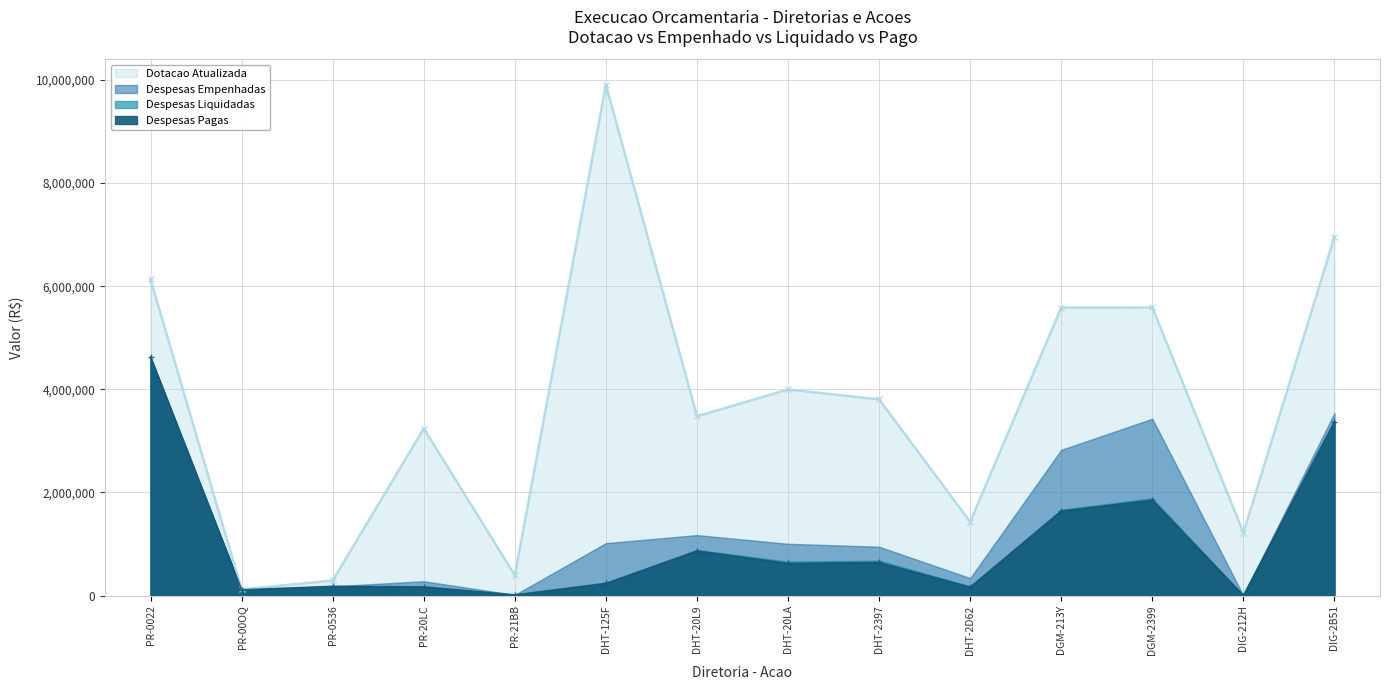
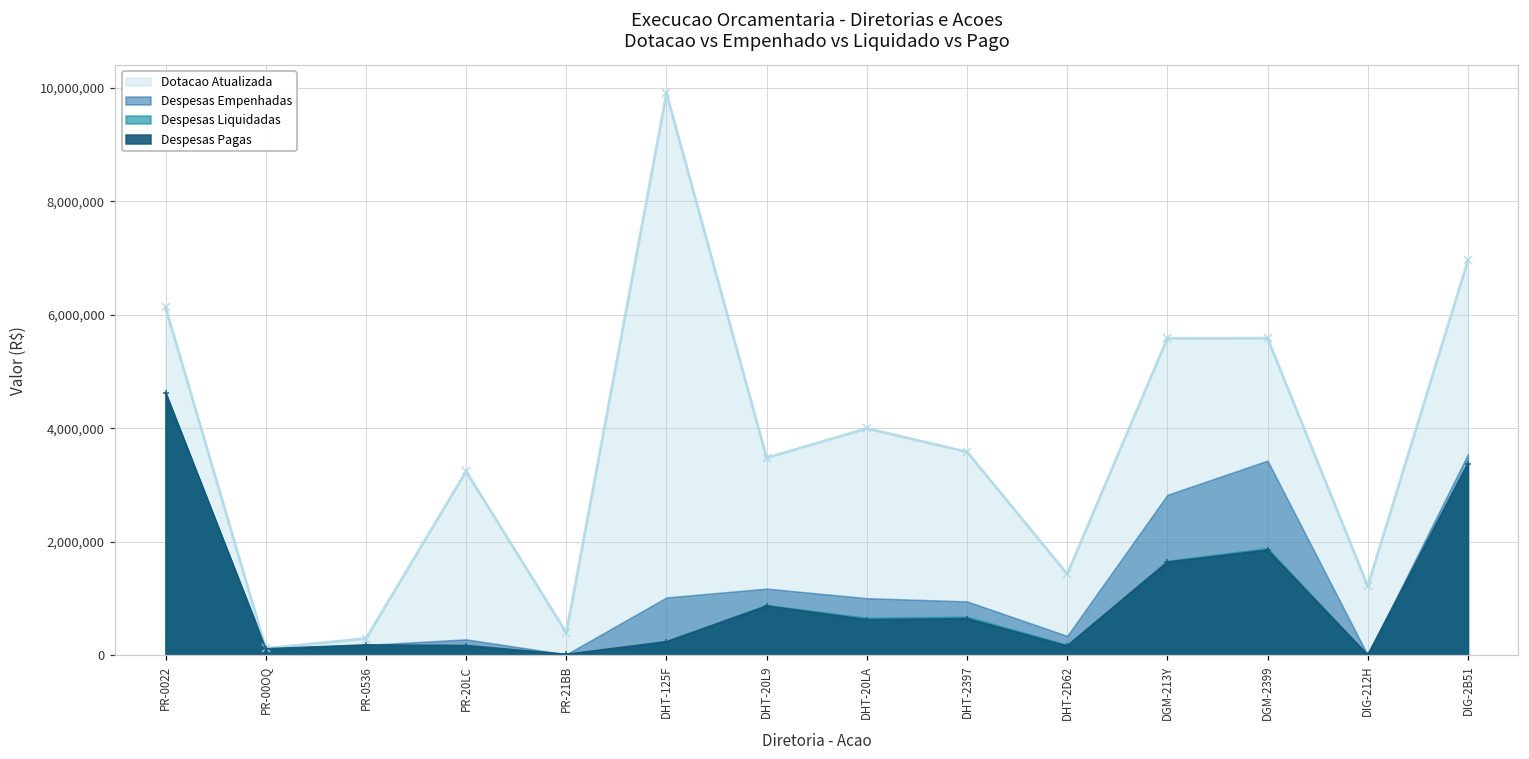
Dotacao Atualizada, DHT-2397: 3,800,000 -> 3,600,000
